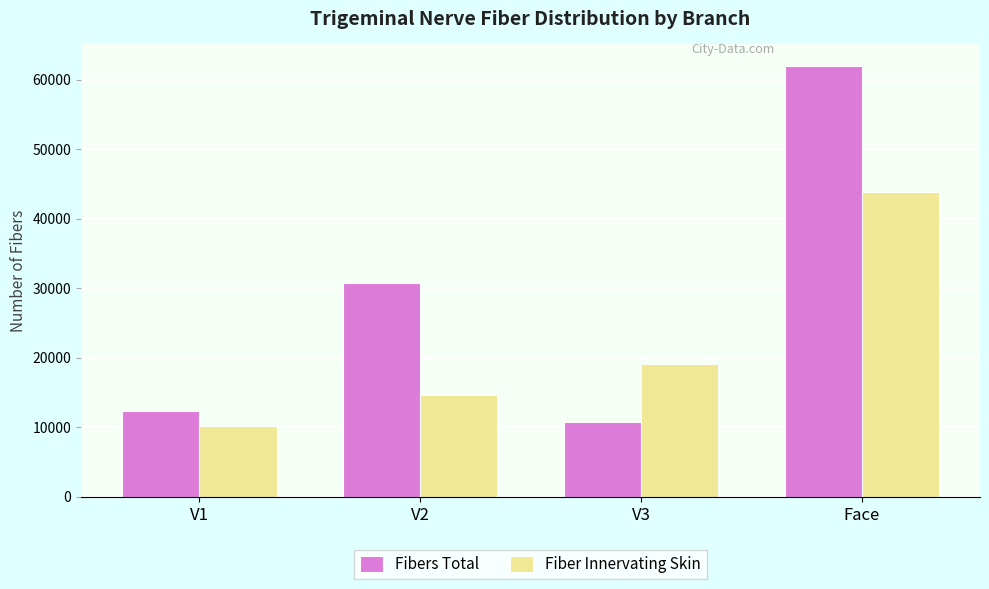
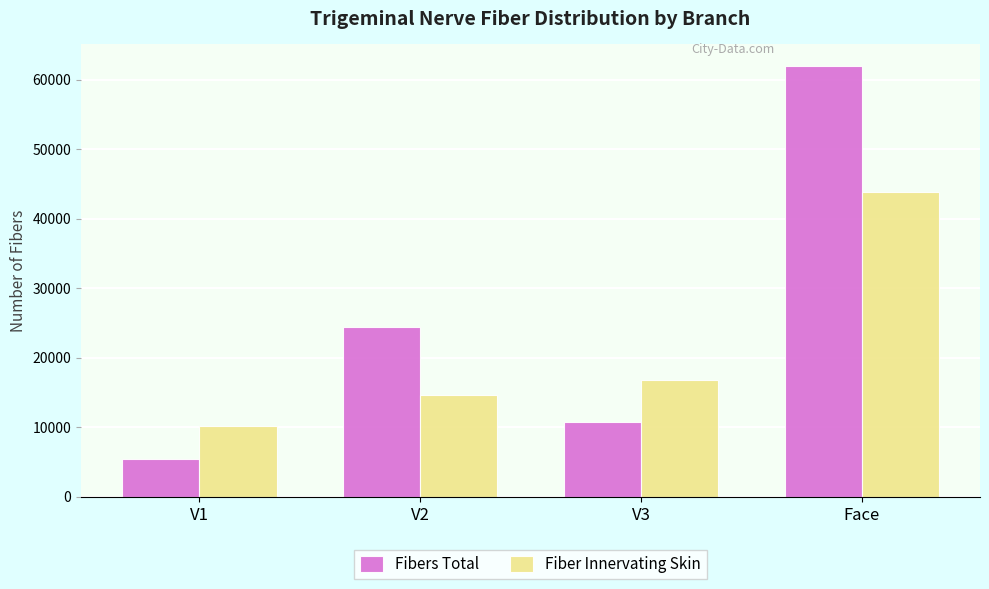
Fibers Total, V1: 12000 -> 5000
Fibers Total, V2: 31000 -> 24000
Fiber Innervating Skin, V3: 19000 -> 17000
